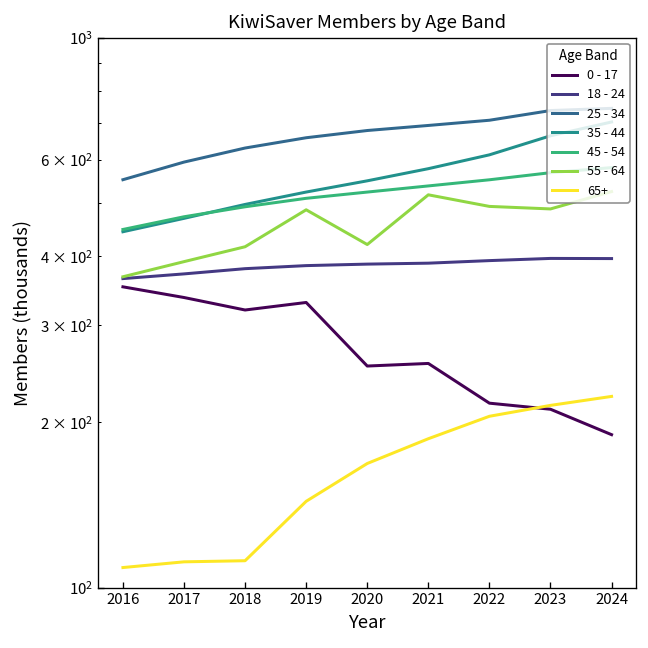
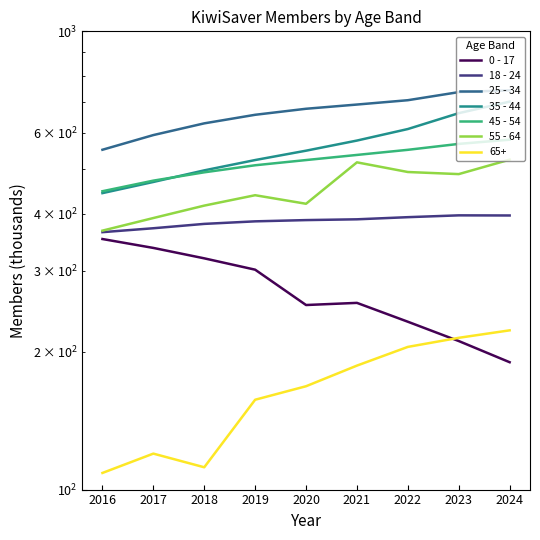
65+, 2017: 111 -> 120
0 - 17, 2019: 330 -> 300
55 - 64, 2019: 490 -> 440
65+, 2019: 143 -> 157
0 - 17, 2022: 220 -> 230
